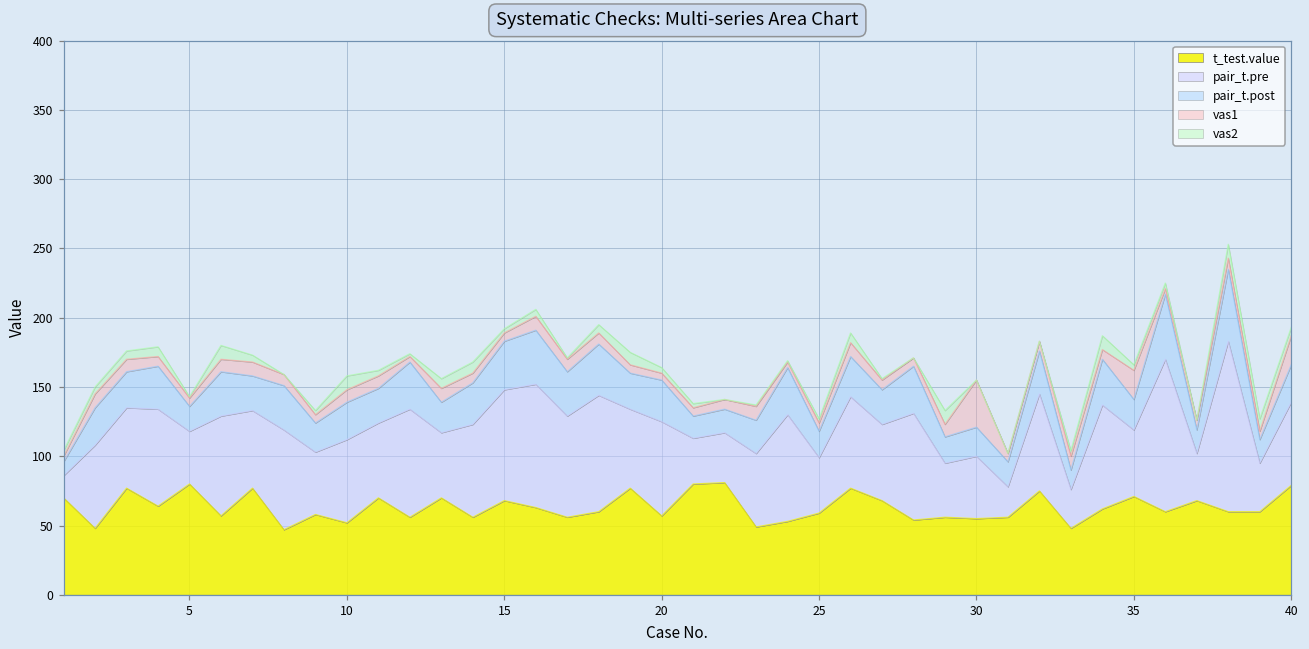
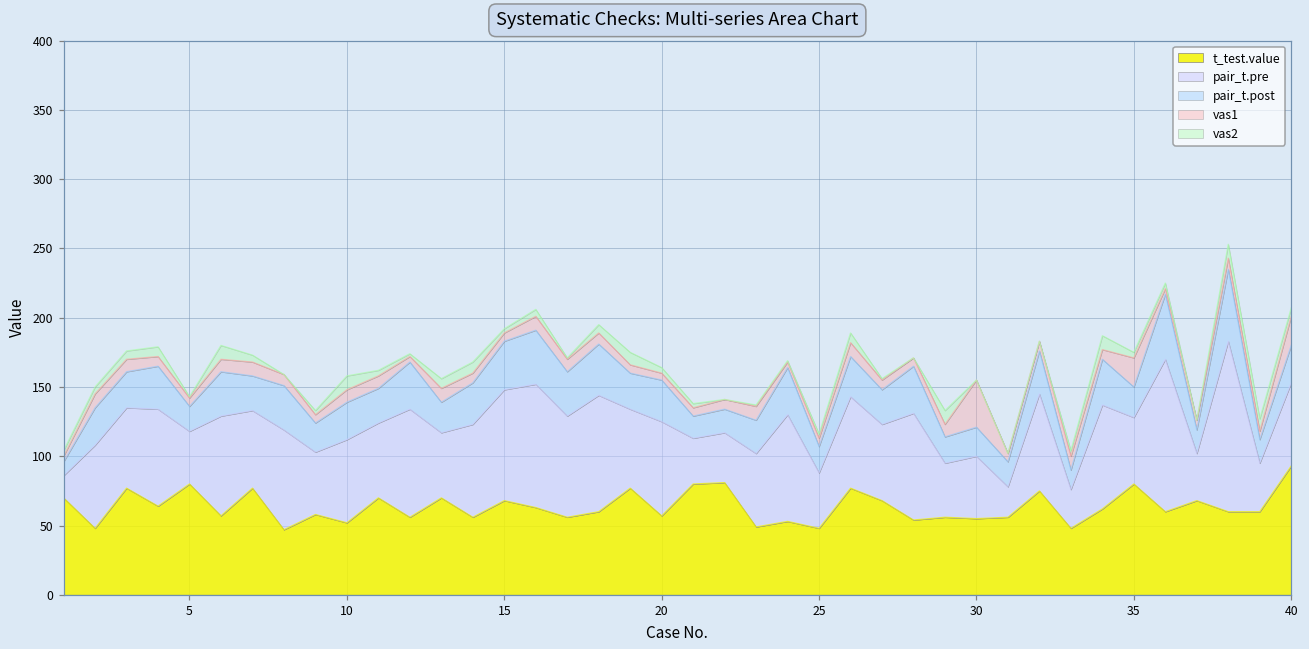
t_test.value, 25: 59 -> 48
t_test.value, 35: 71 -> 80
t_test.value, 40: 79 -> 93
